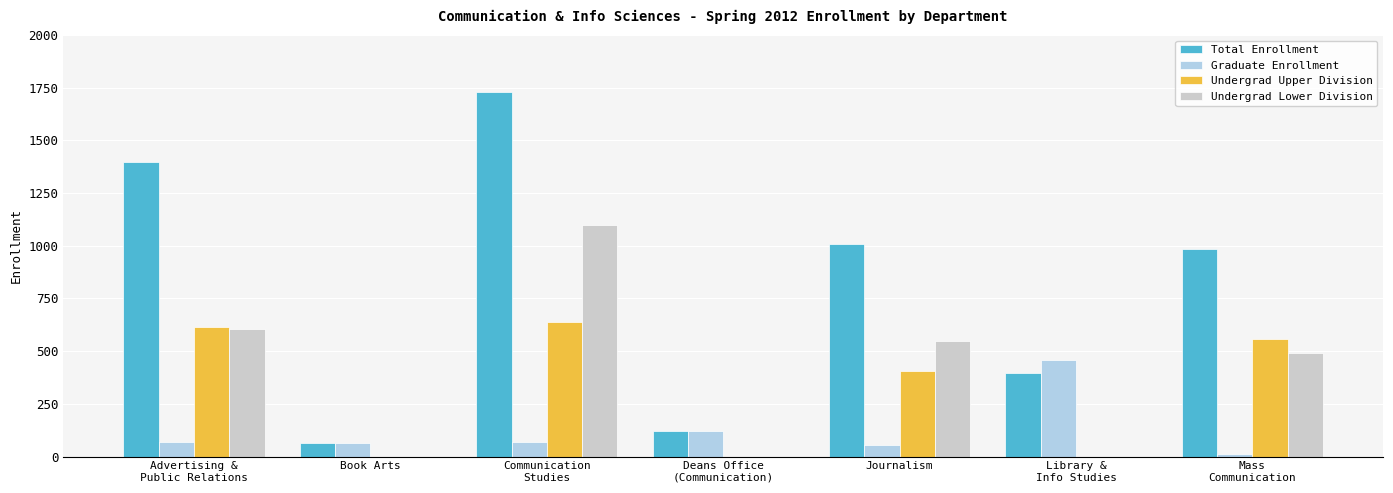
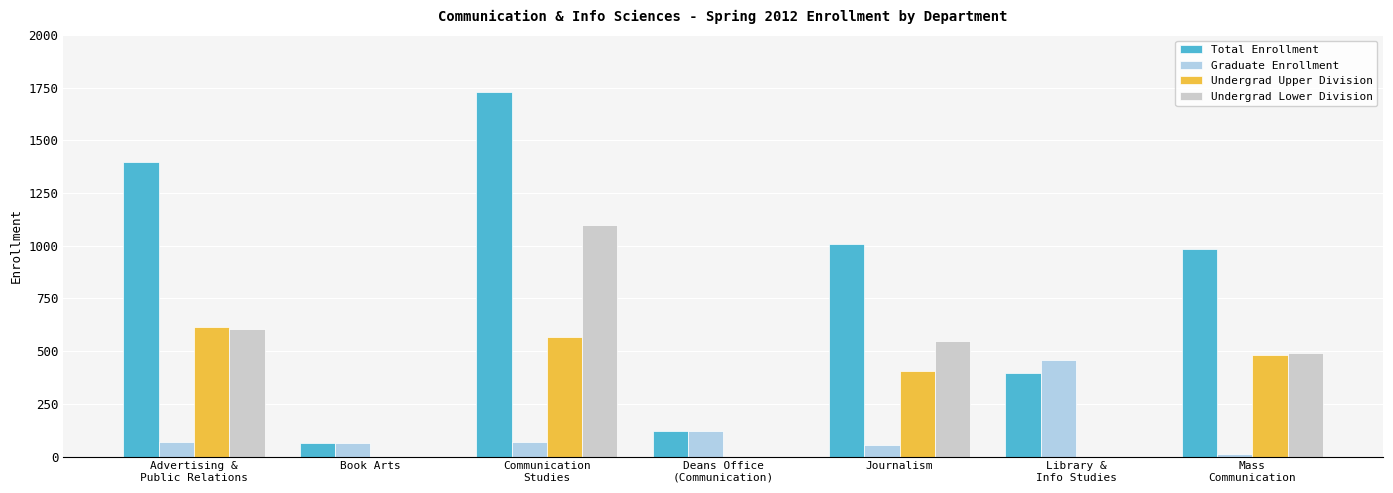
Undergrad Upper Division, Communication Studies: 640 -> 570
Undergrad Upper Division, Mass Communication: 560 -> 480
